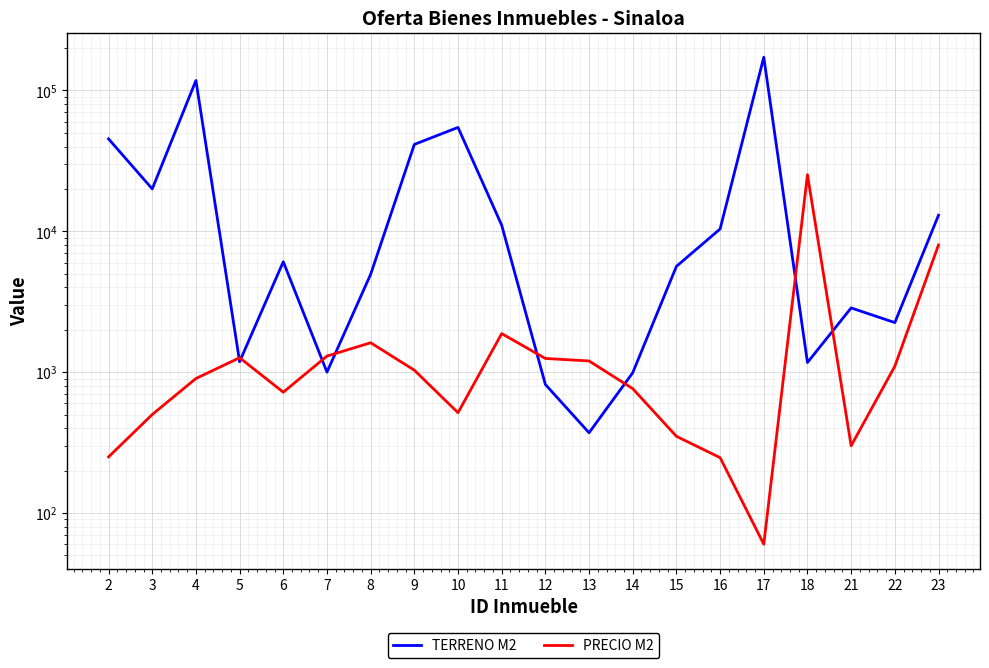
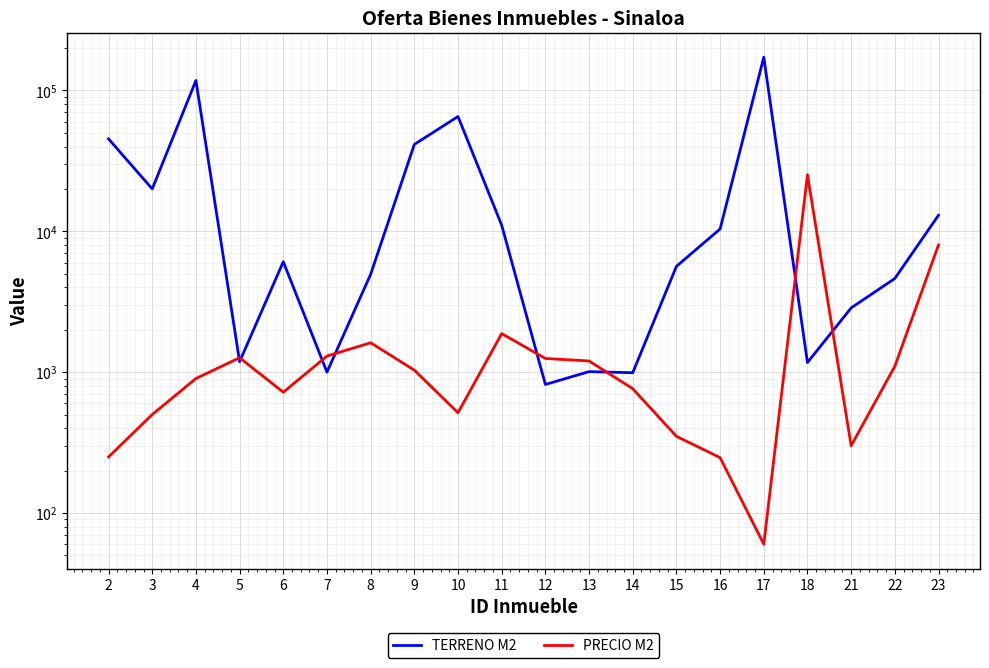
TERRENO M2, 10: 55000 -> 70000
TERRENO M2, 13: 370 -> 1000
TERRENO M2, 22: 2200 -> 4600
